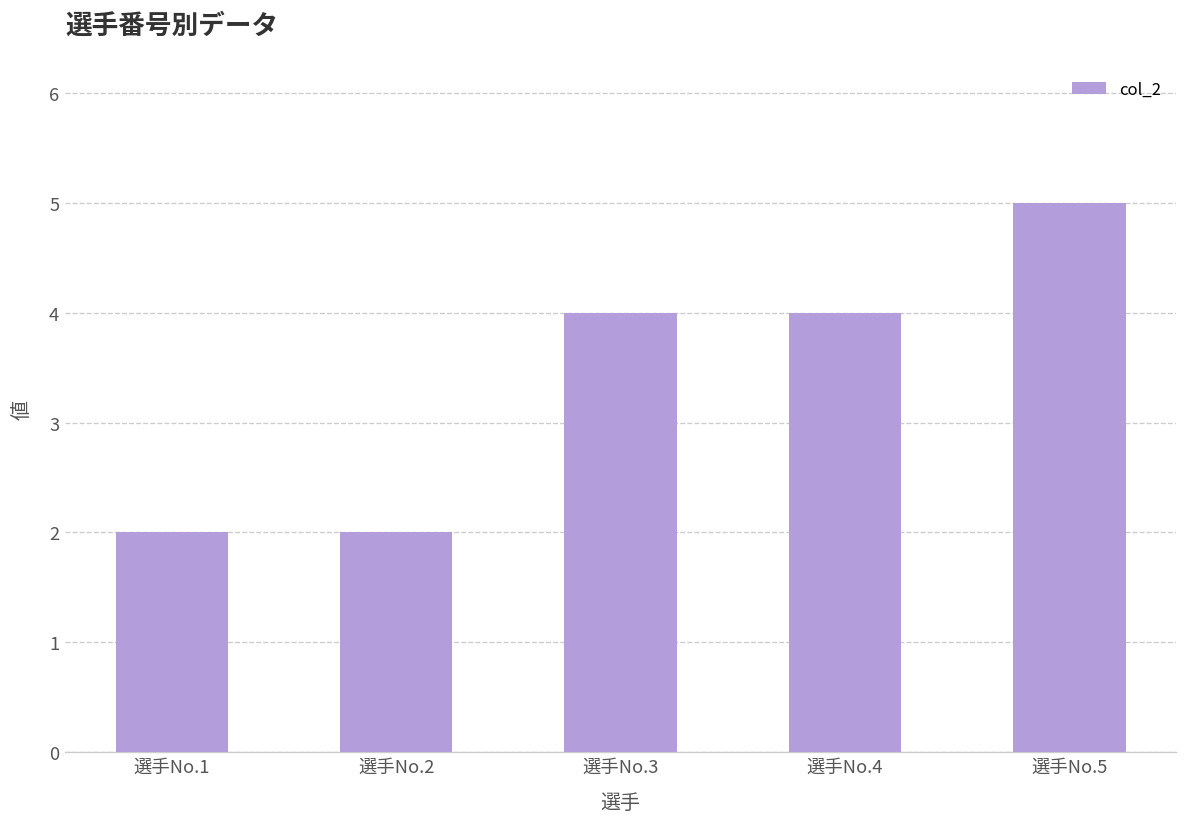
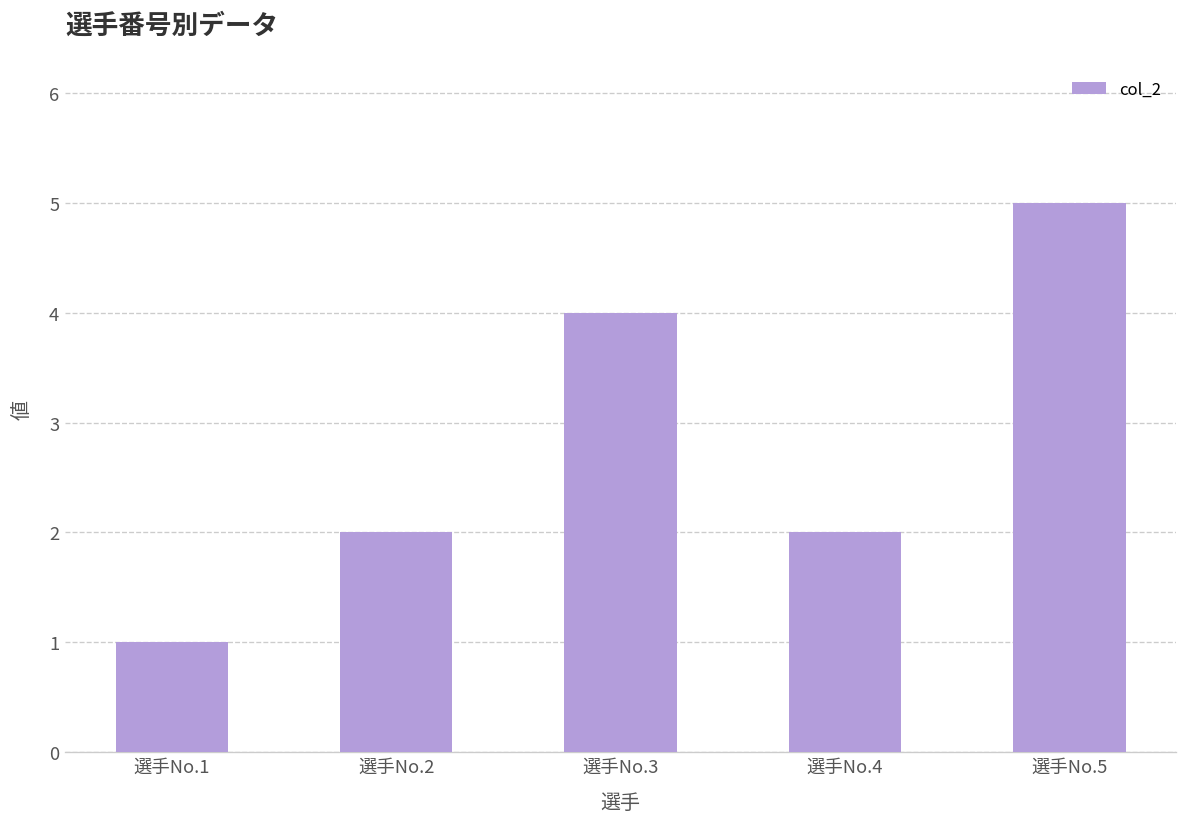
選手No.1: 2 -> 1
選手No.4: 4 -> 2
